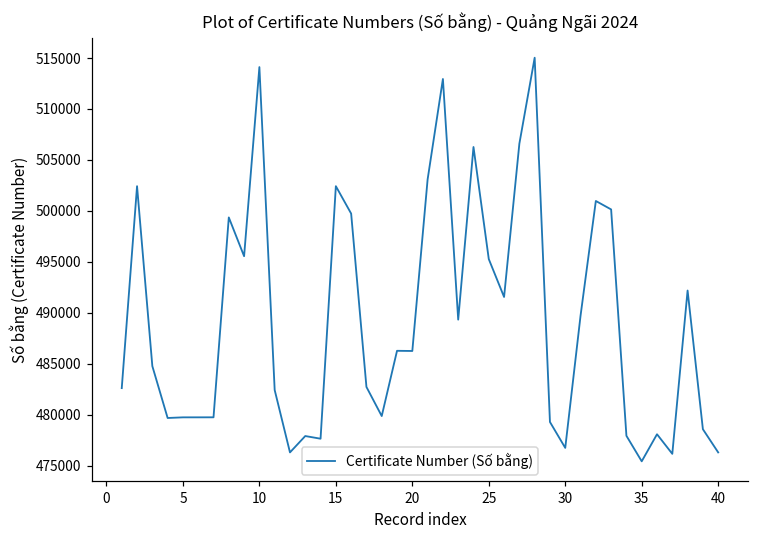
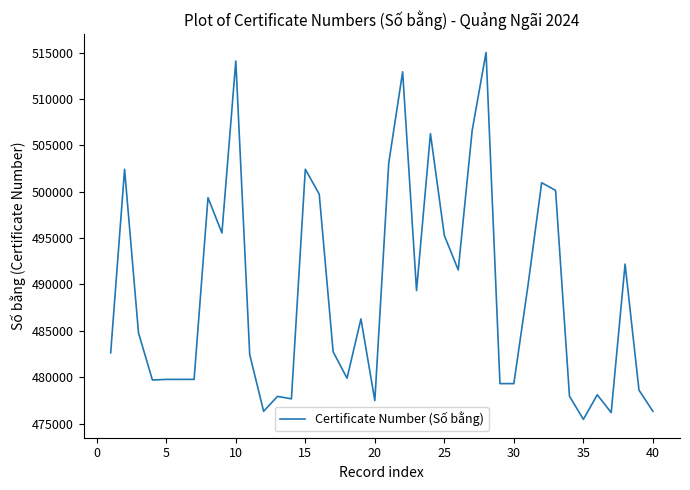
20: 486000 -> 477000
30: 477000 -> 479000
